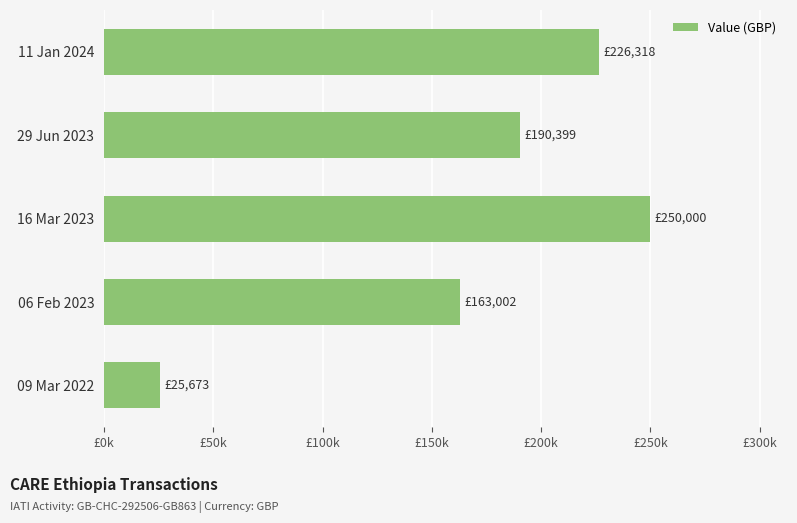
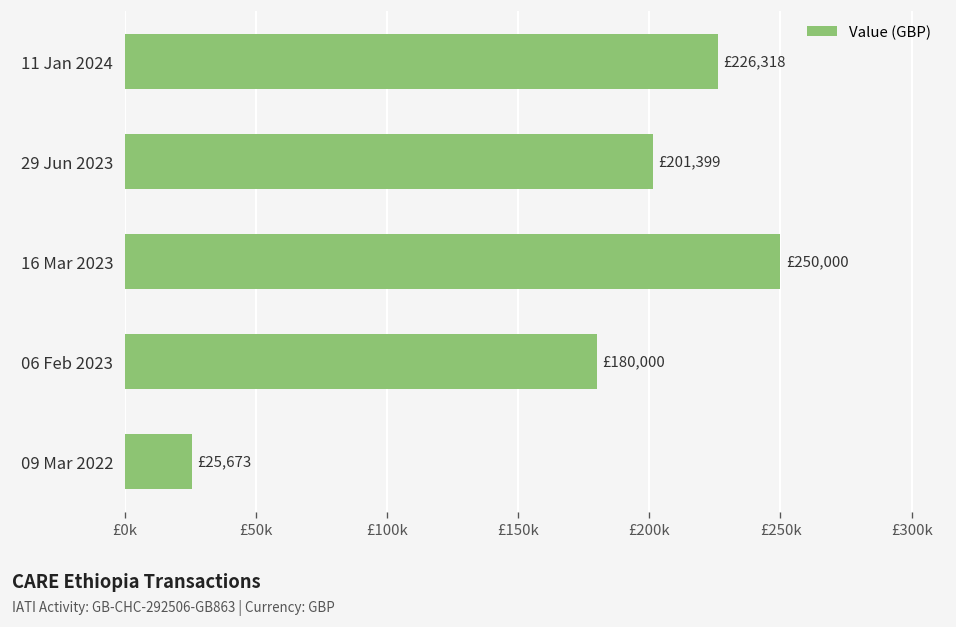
29 Jun 2023: £190,399 -> £201,399
06 Feb 2023: £163,002 -> £180,000
